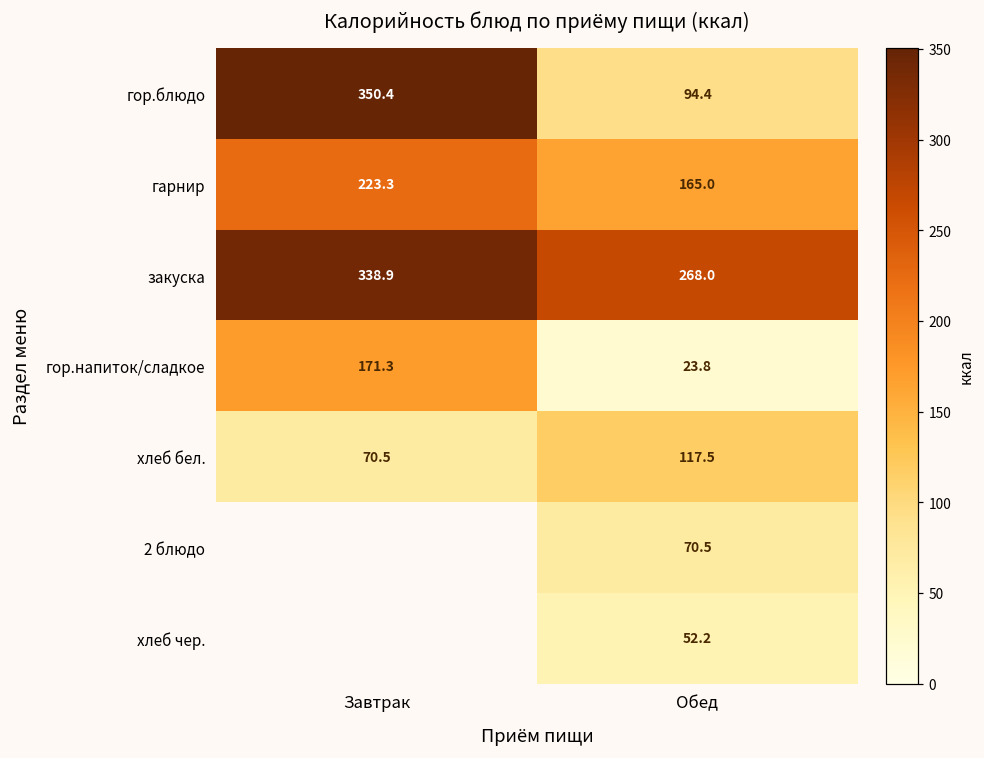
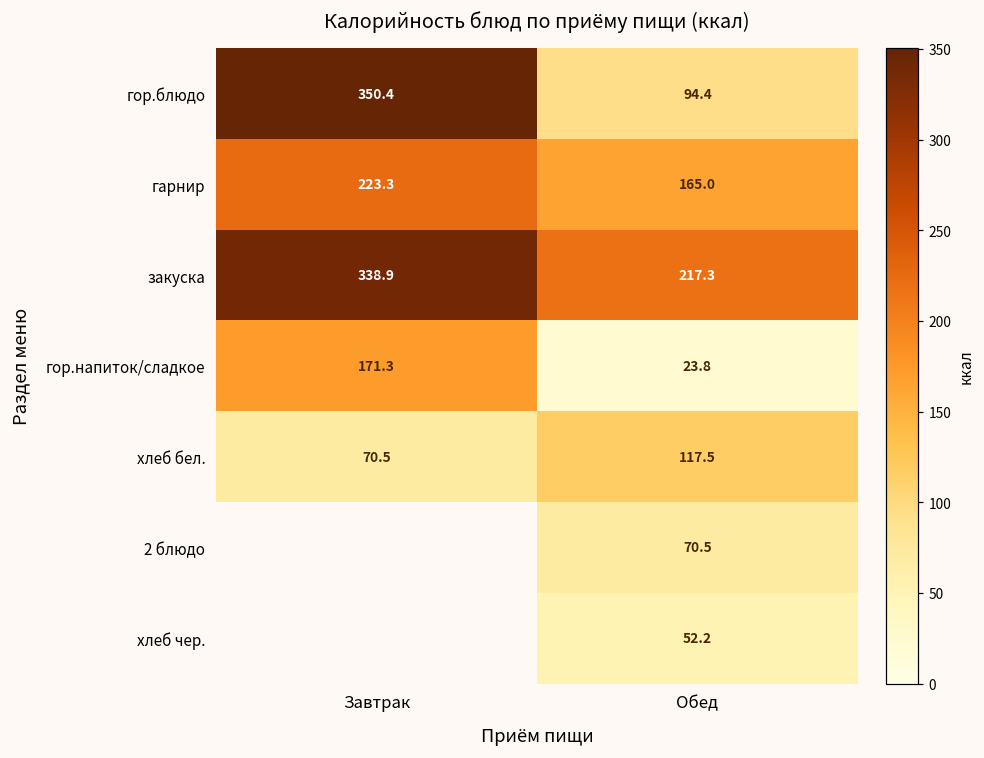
закуска, Обед: 268.0 -> 217.3
